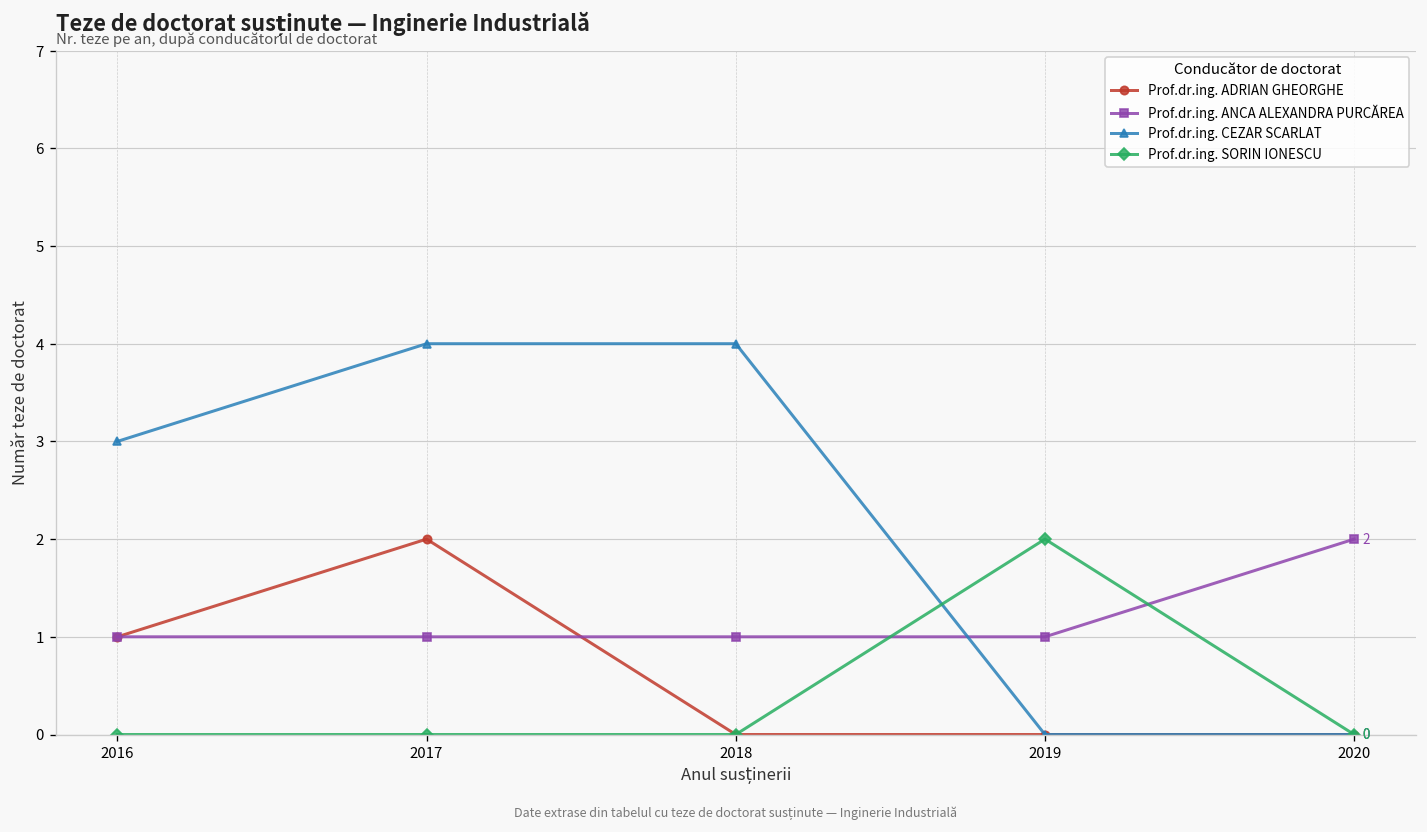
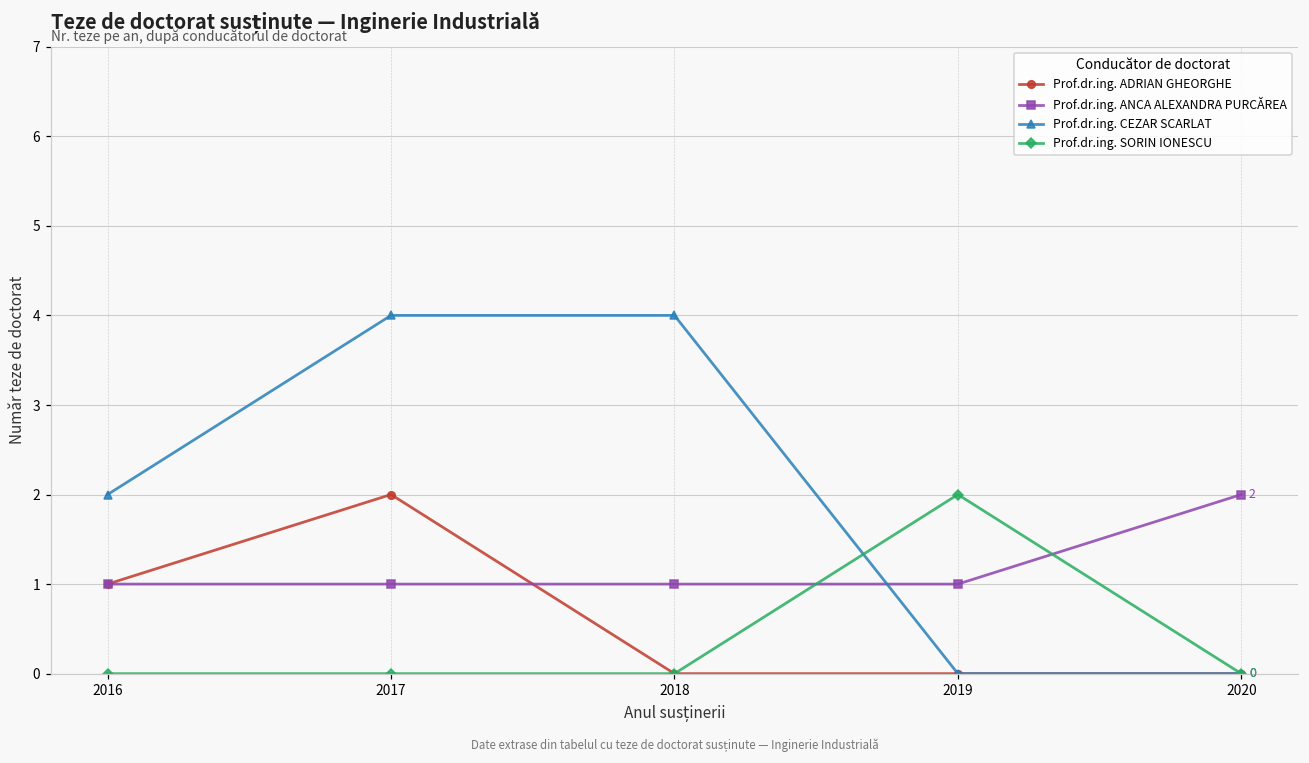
Prof.dr.ing. CEZAR SCARLAT, 2016: 3 -> 2
